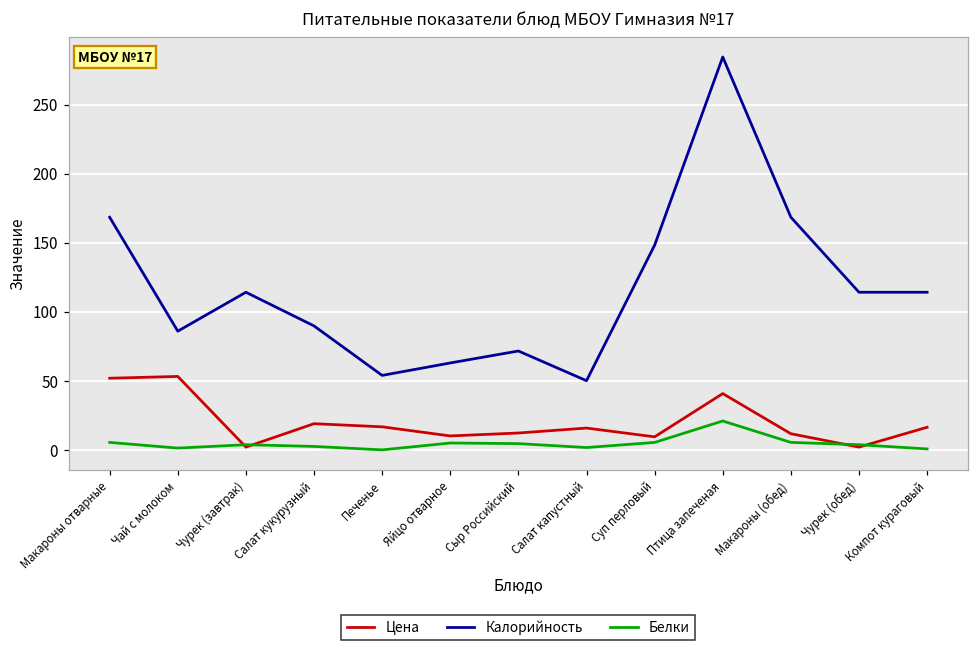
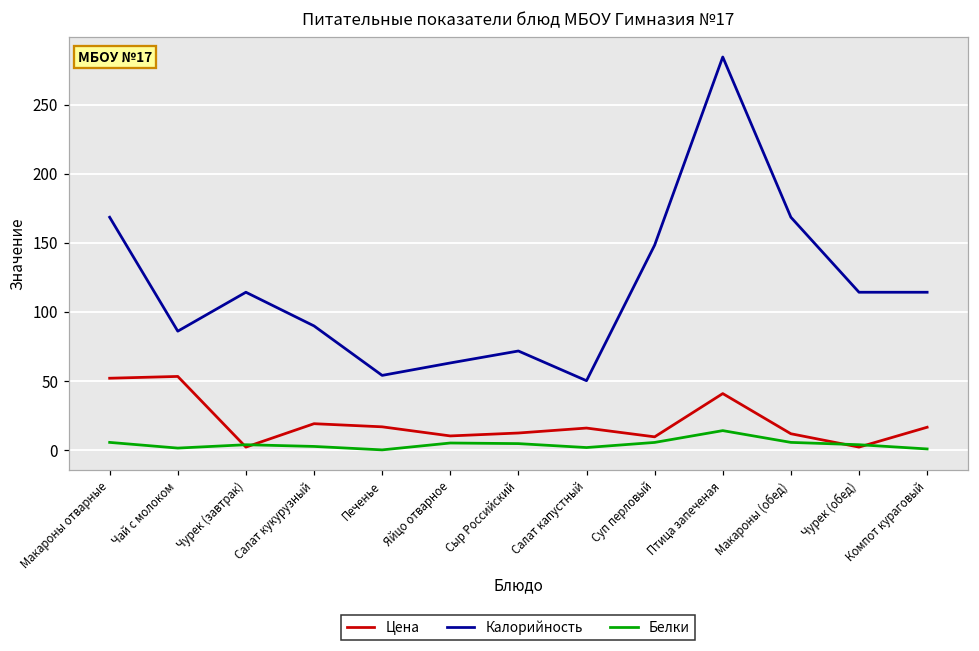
Белки, Птица запеченая: 21 -> 14
